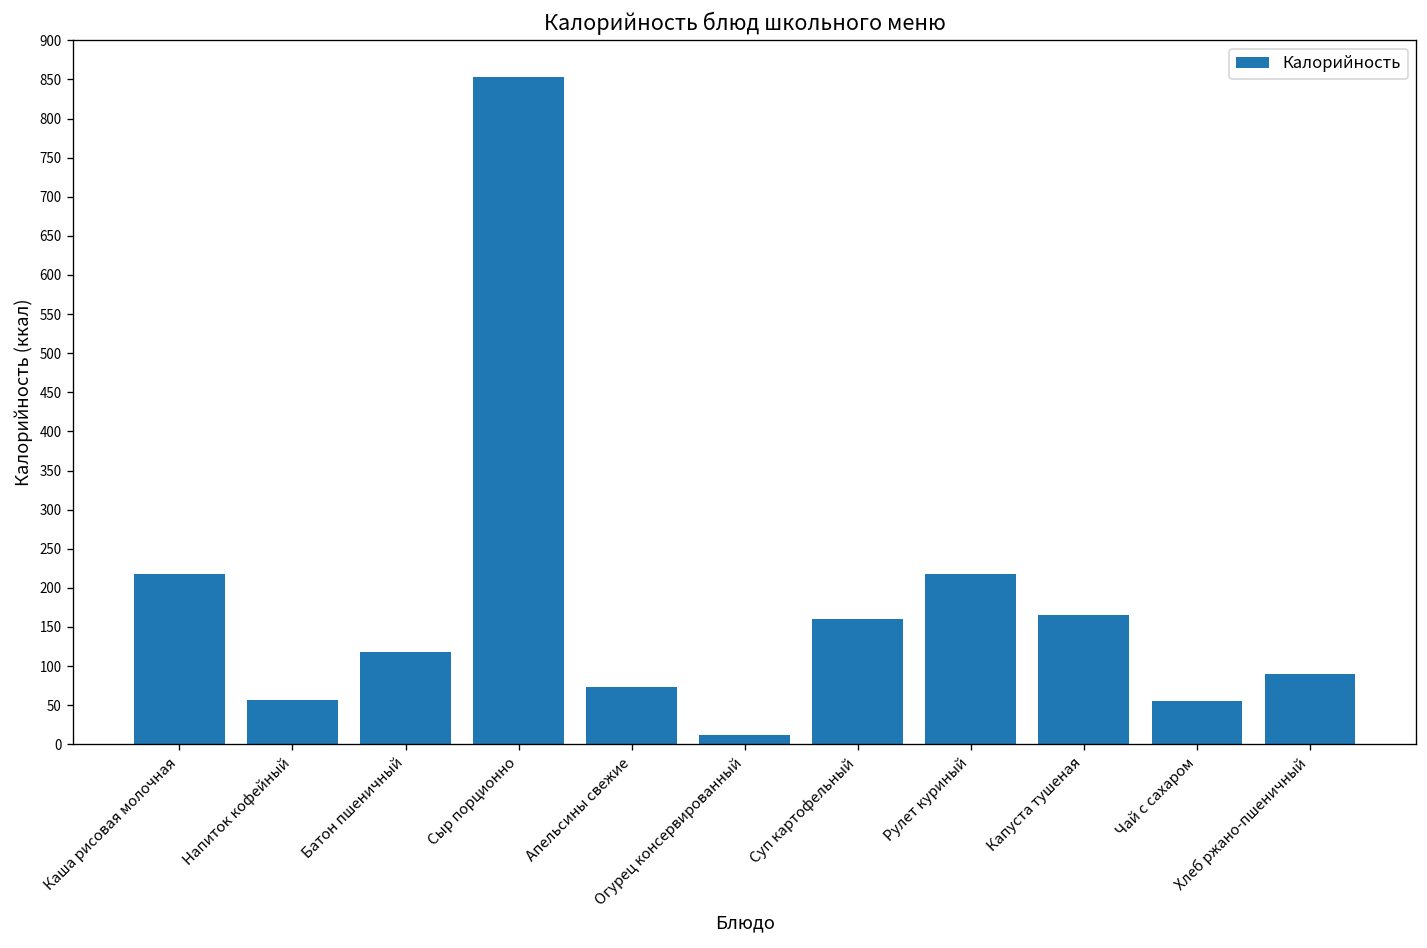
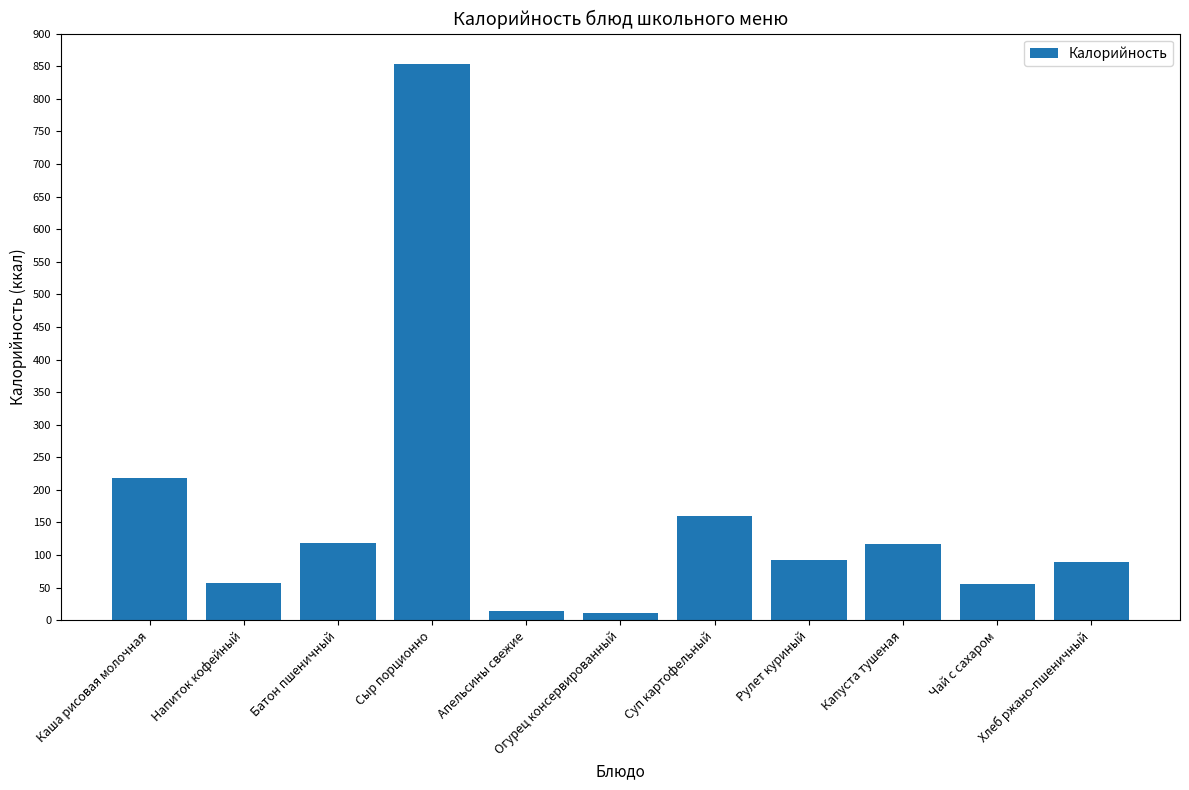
Апельсины свежие: 70 -> 10
Рулет куриный: 220 -> 90
Капуста тушеная: 170 -> 120
